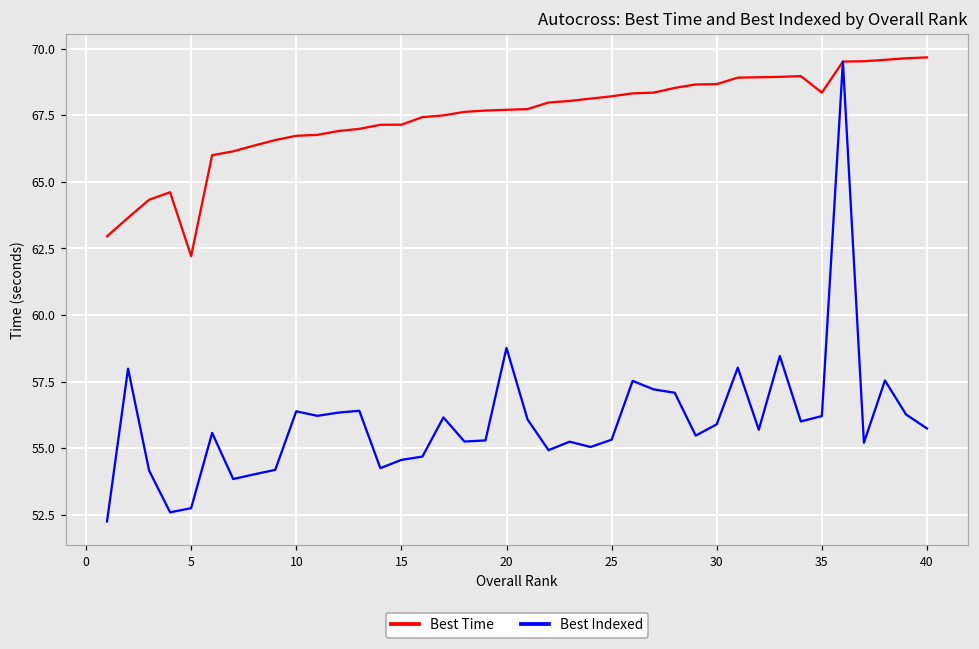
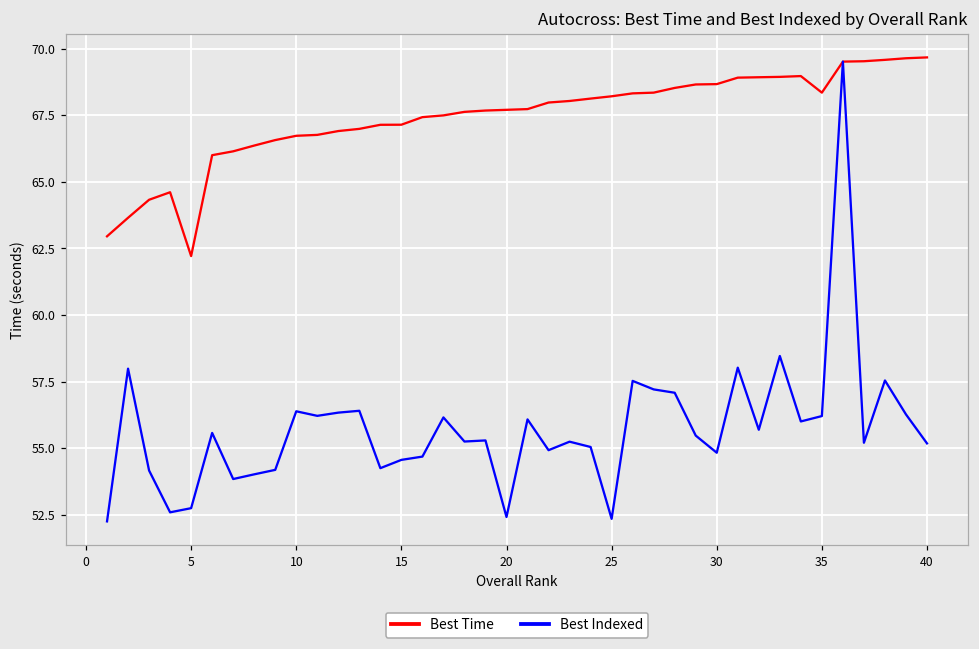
Best Indexed, 20: 58.8 -> 52.4
Best Indexed, 25: 55.3 -> 52.3
Best Indexed, 30: 55.9 -> 54.8
Best Indexed, 40: 55.7 -> 55.2
